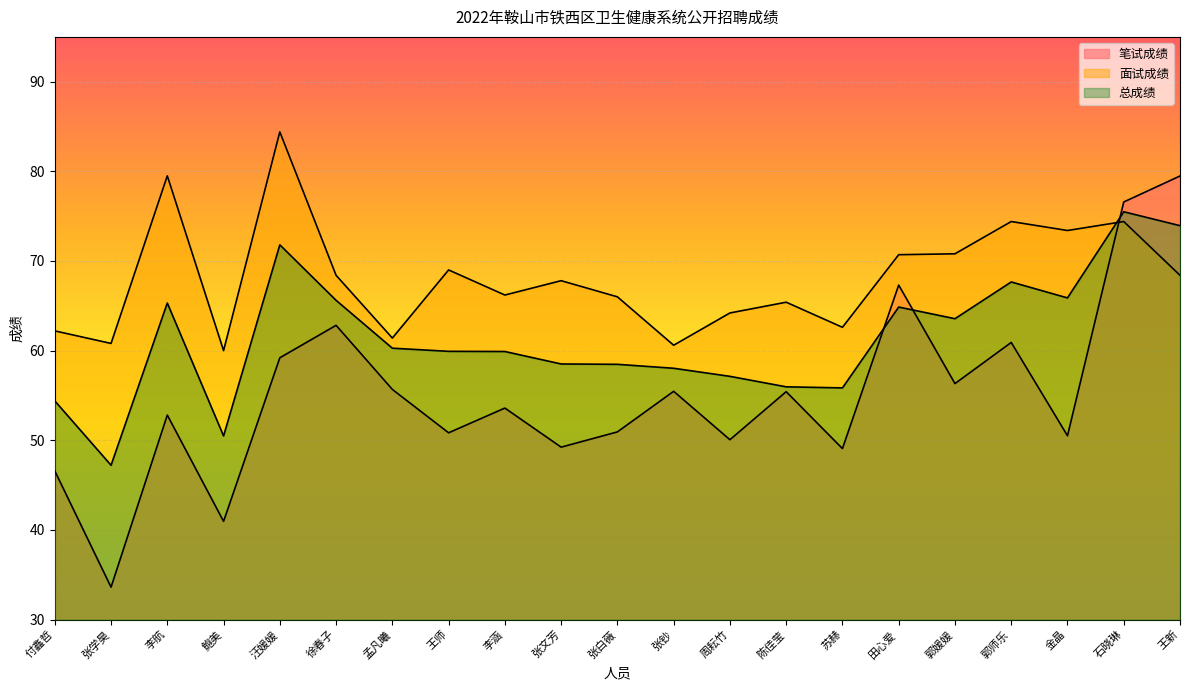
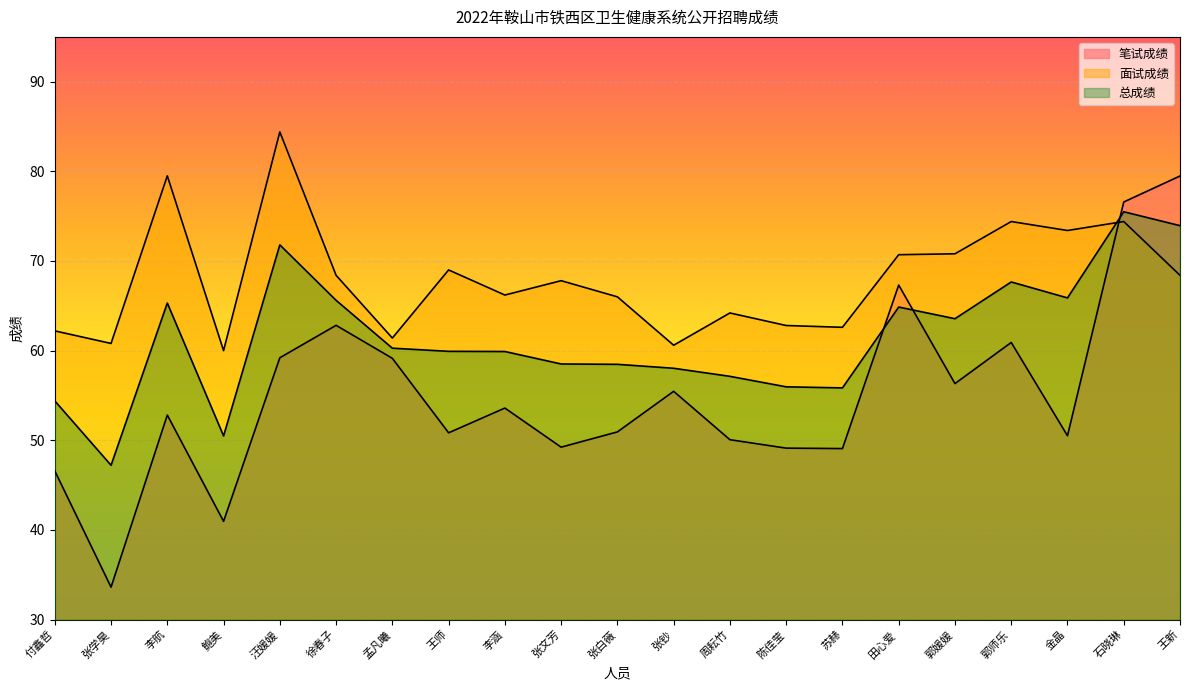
笔试成绩, 孟凡曦: 56 -> 59
笔试成绩, 陈佳莹: 55 -> 49
面试成绩, 陈佳莹: 65 -> 63
